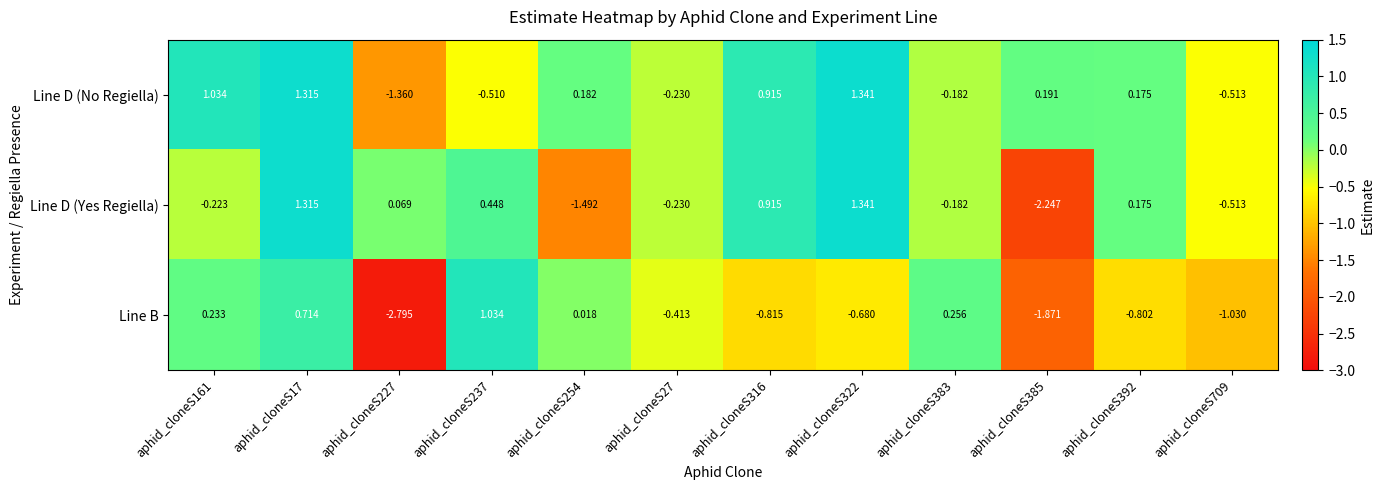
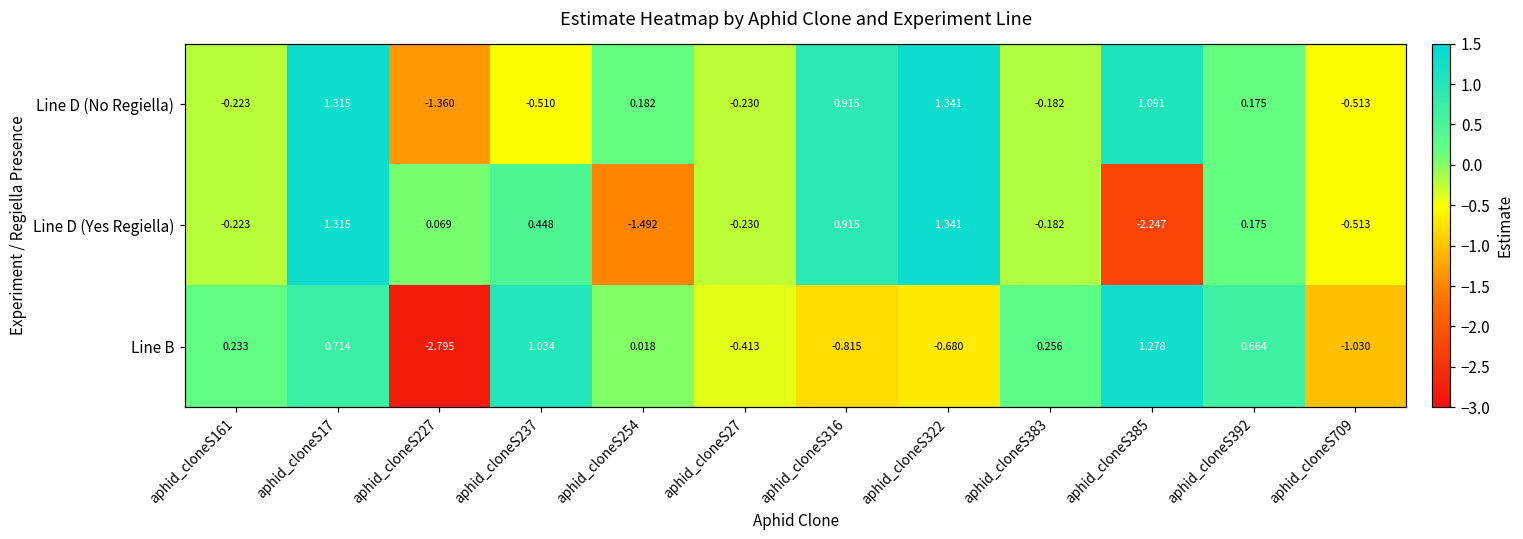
Line D (No Regiella), aphid_cloneS161: 1.034 -> -0.223
Line D (No Regiella), aphid_cloneS385: 0.191 -> 1.091
Line B, aphid_cloneS385: -1.871 -> 1.278
Line B, aphid_cloneS392: -0.802 -> 0.664
